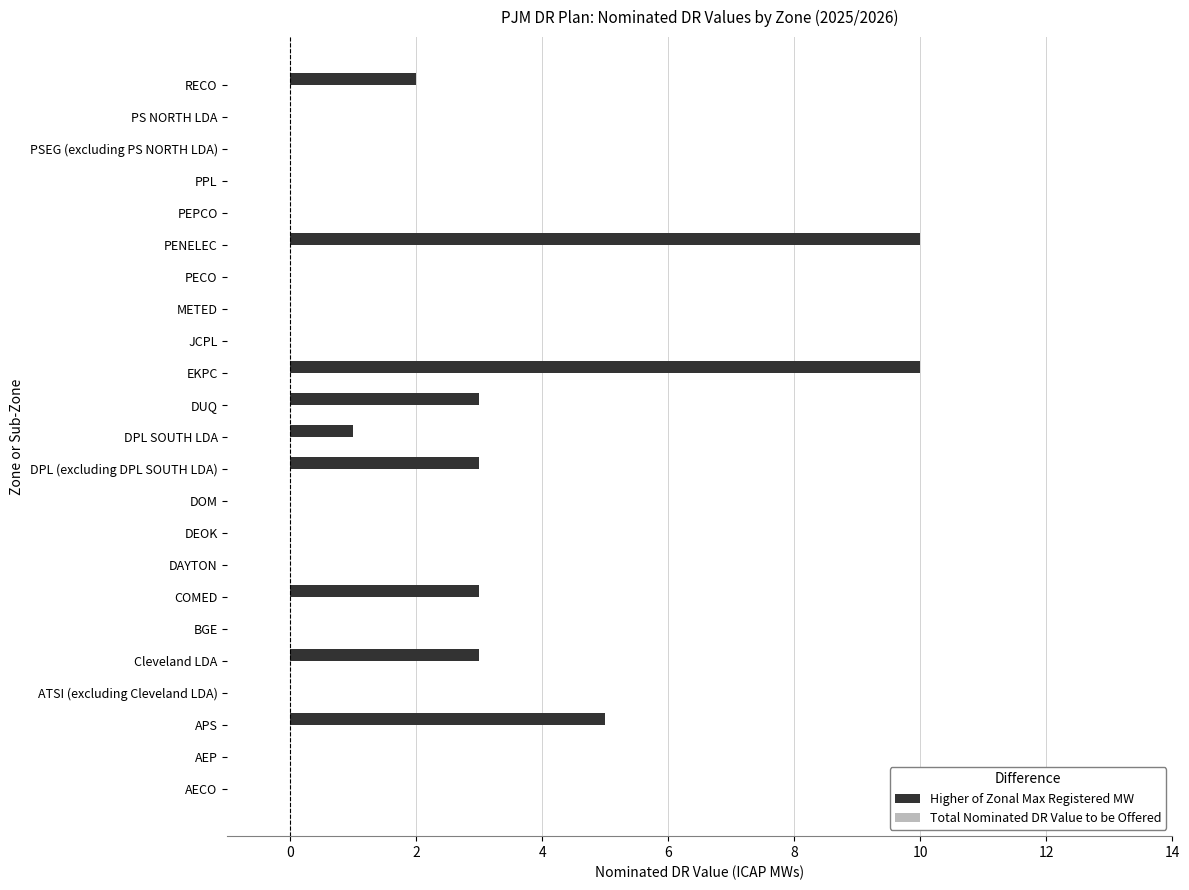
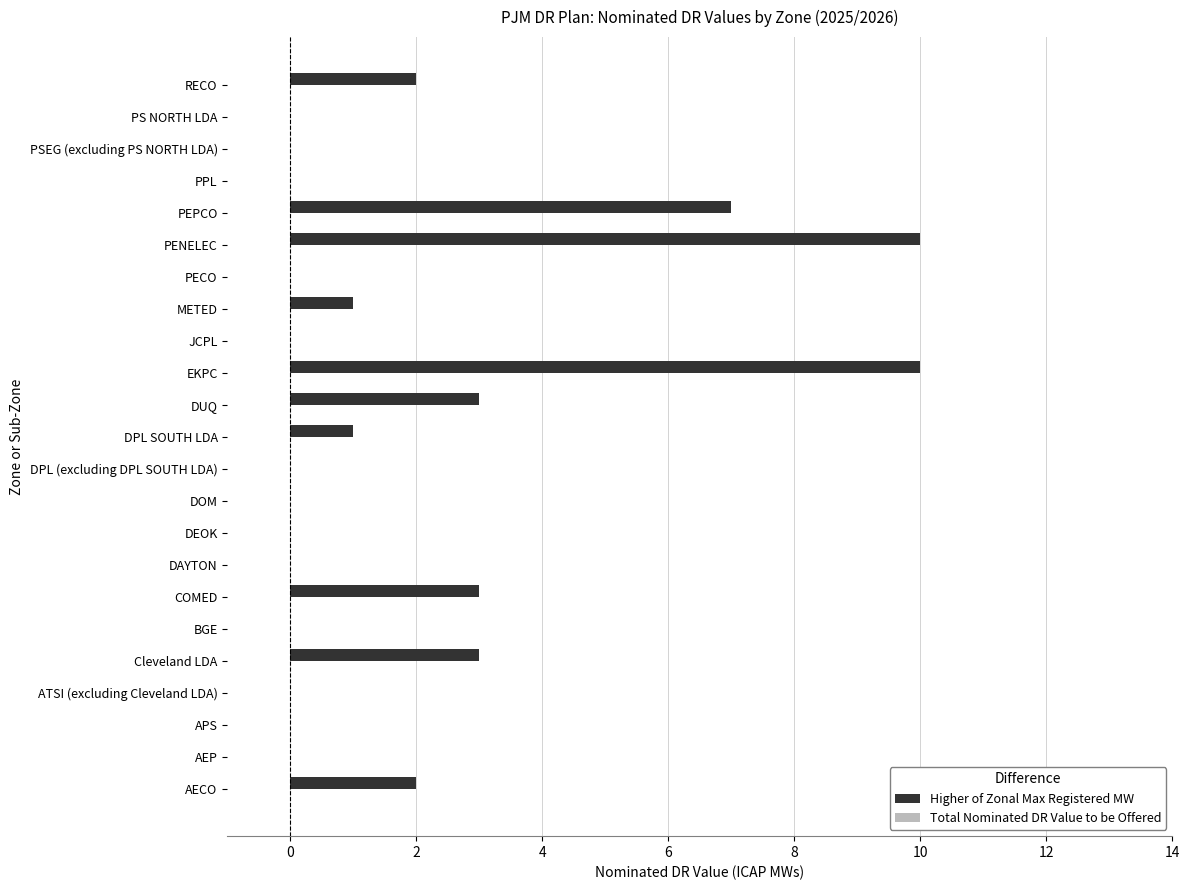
Higher of Zonal Max Registered MW, PEPCO: 0 -> 7
Higher of Zonal Max Registered MW, METED: 0 -> 1
Higher of Zonal Max Registered MW, DPL (excluding DPL SOUTH LDA): 3 -> 0
Higher of Zonal Max Registered MW, APS: 5 -> 0
Higher of Zonal Max Registered MW, AECO: 0 -> 2
